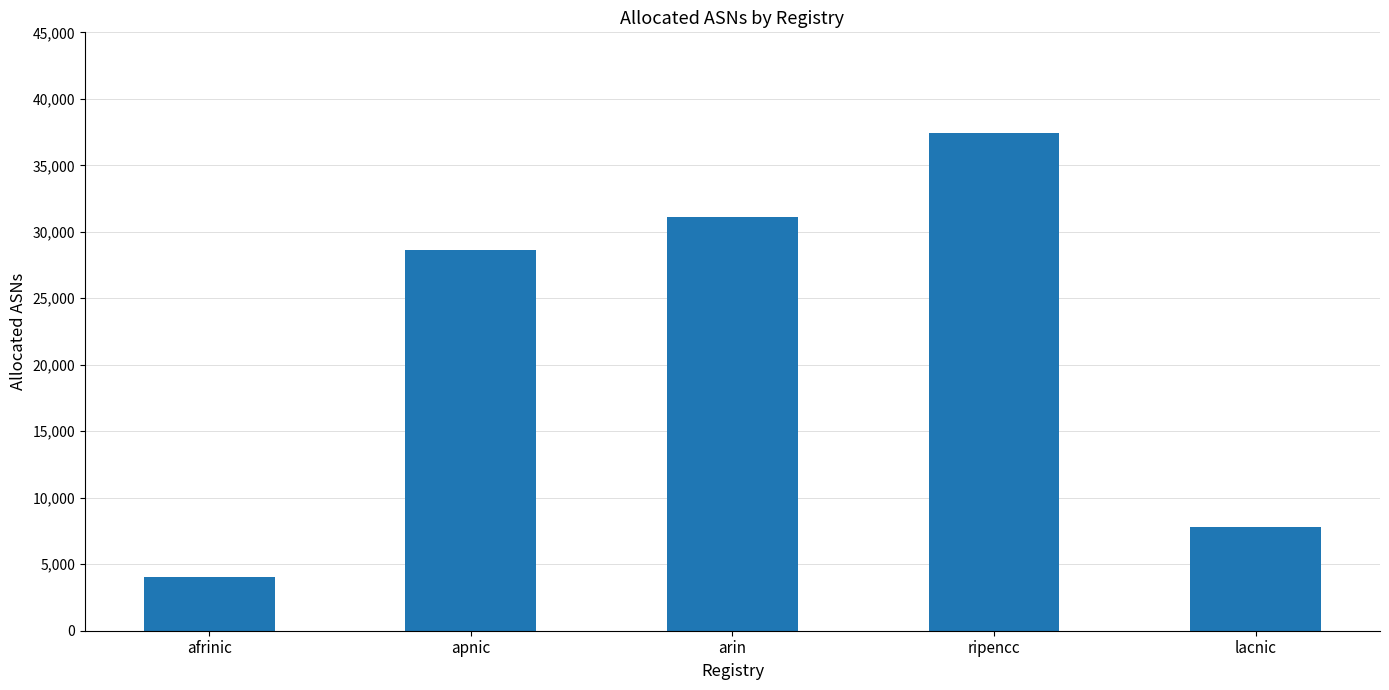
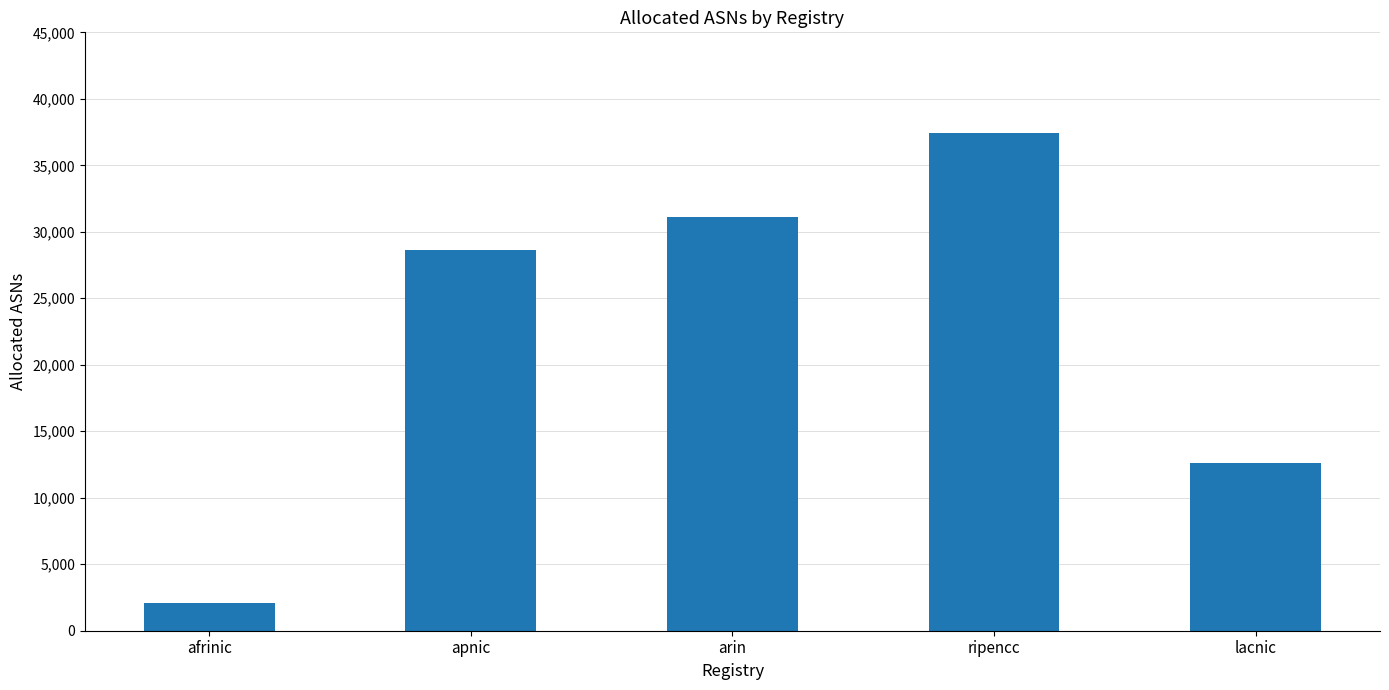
afrinic: 4,100 -> 2,100
lacnic: 7,800 -> 12,600
